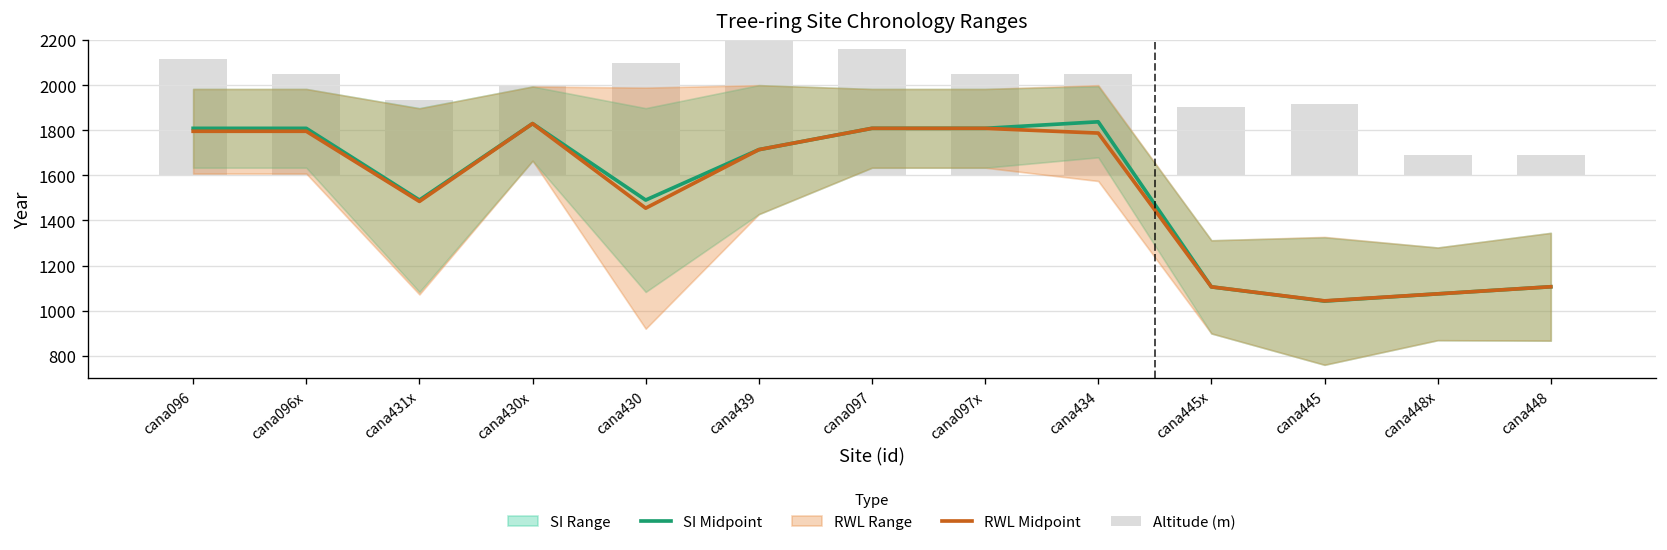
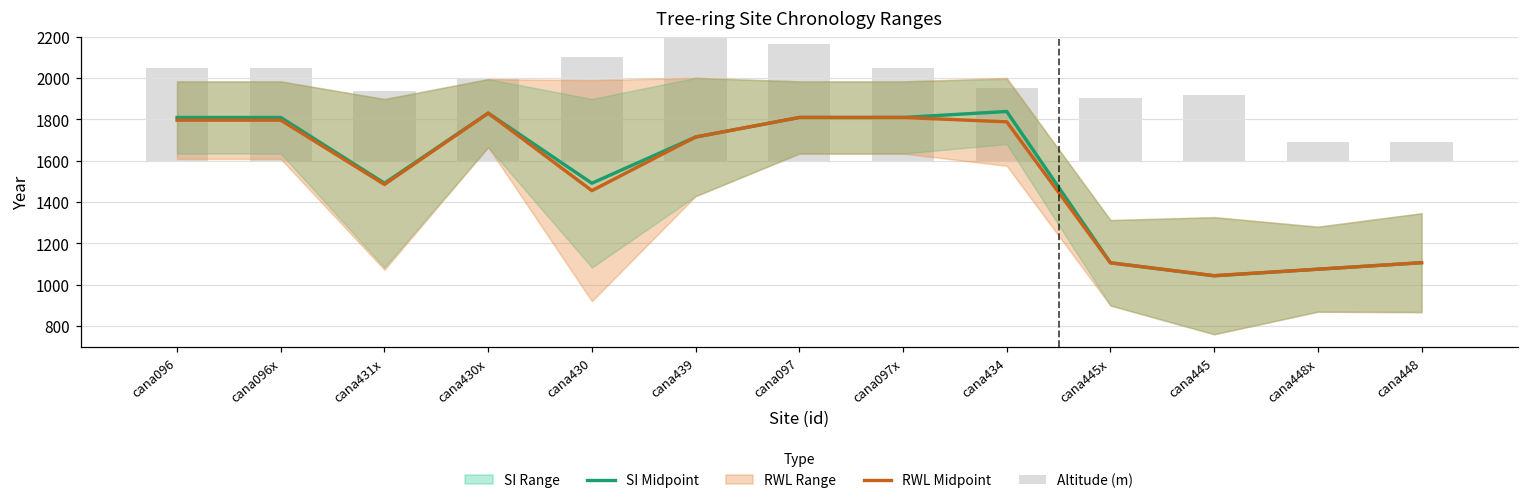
Altitude (m), cana096: 2120 -> 2050
Altitude (m), cana434: 2050 -> 1950
